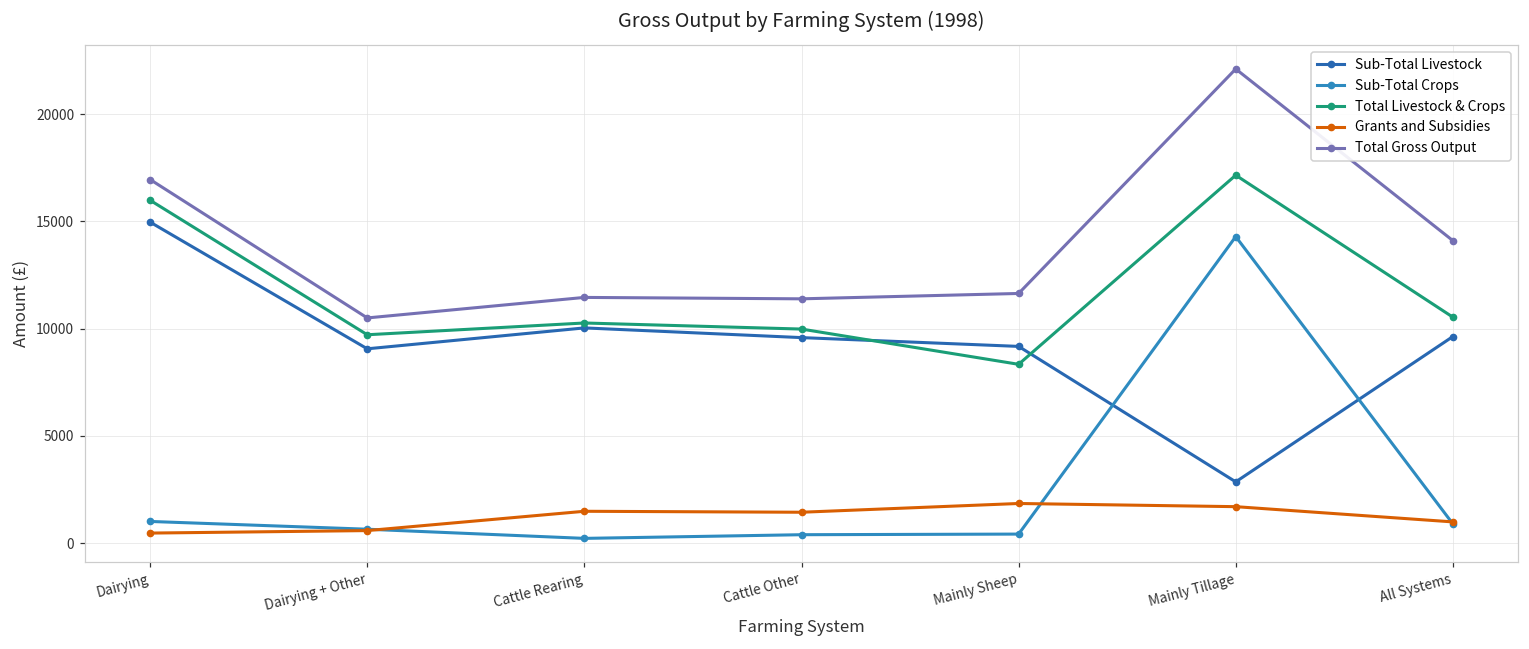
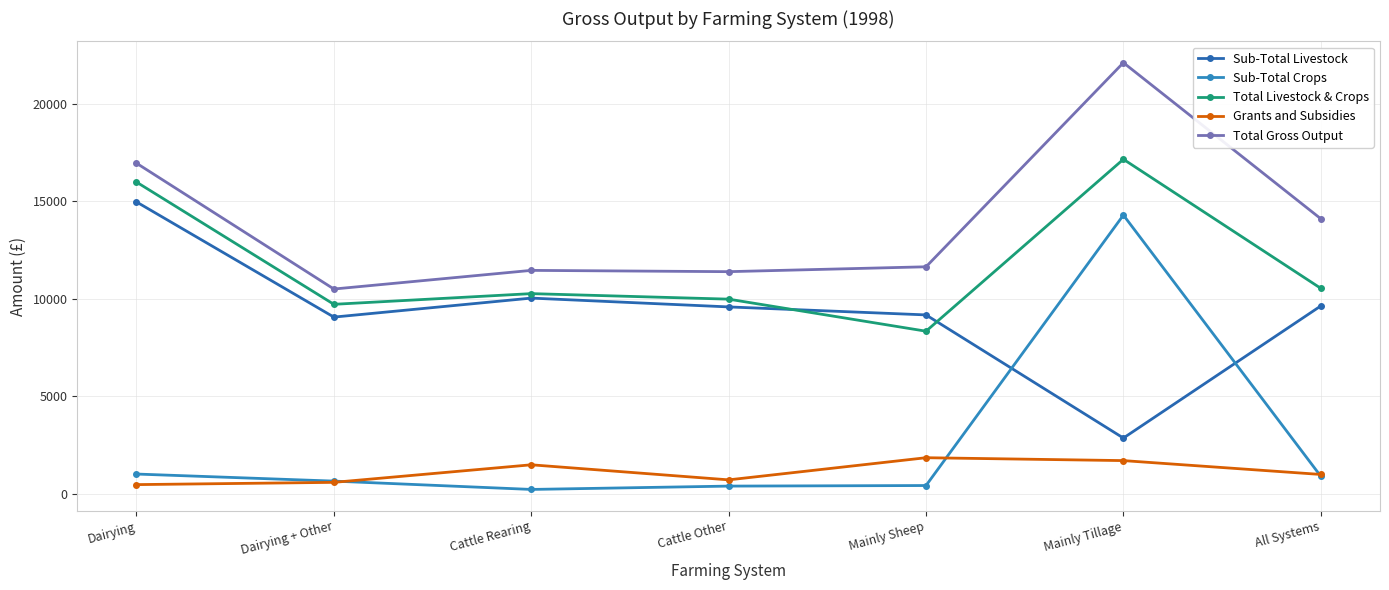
Grants and Subsidies, Cattle Other: 1400 -> 700
